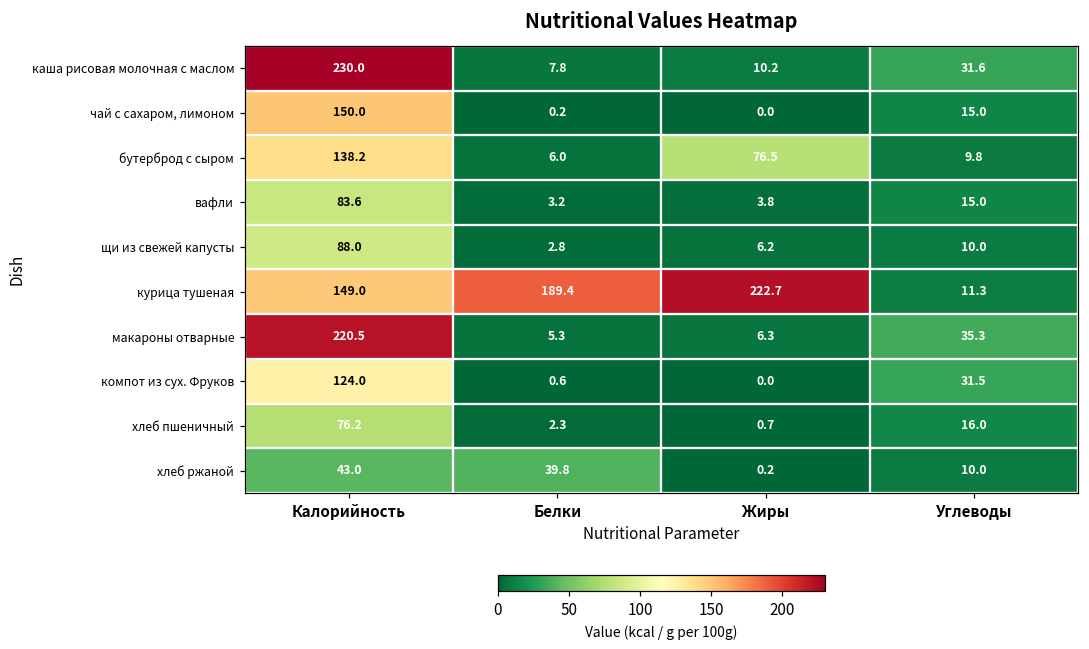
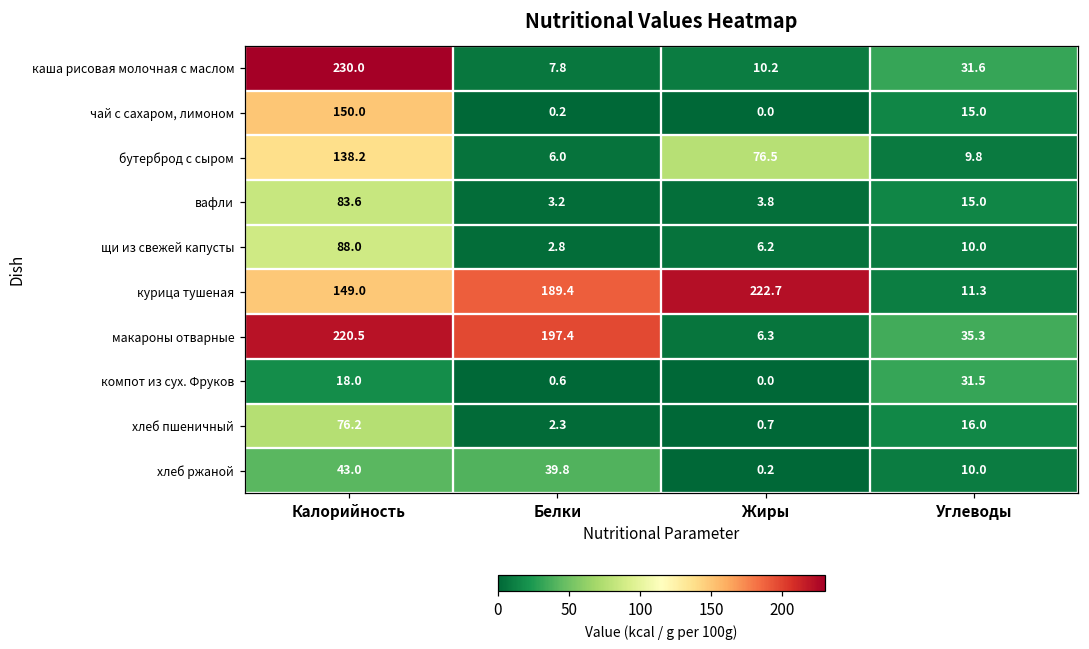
макароны отварные, Белки: 5.3 -> 197.4
компот из сух. Фруков, Калорийность: 124.0 -> 18.0
